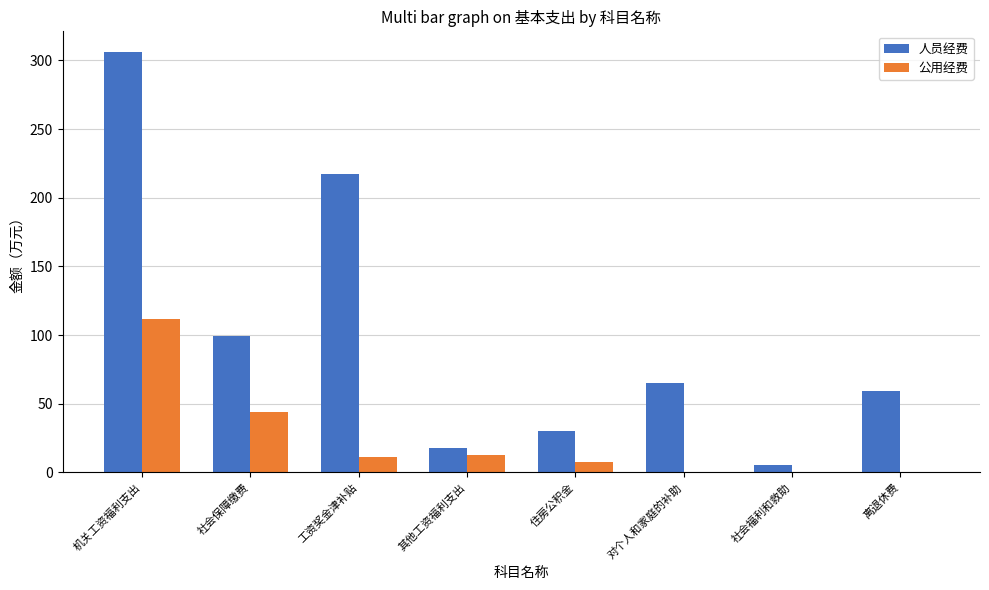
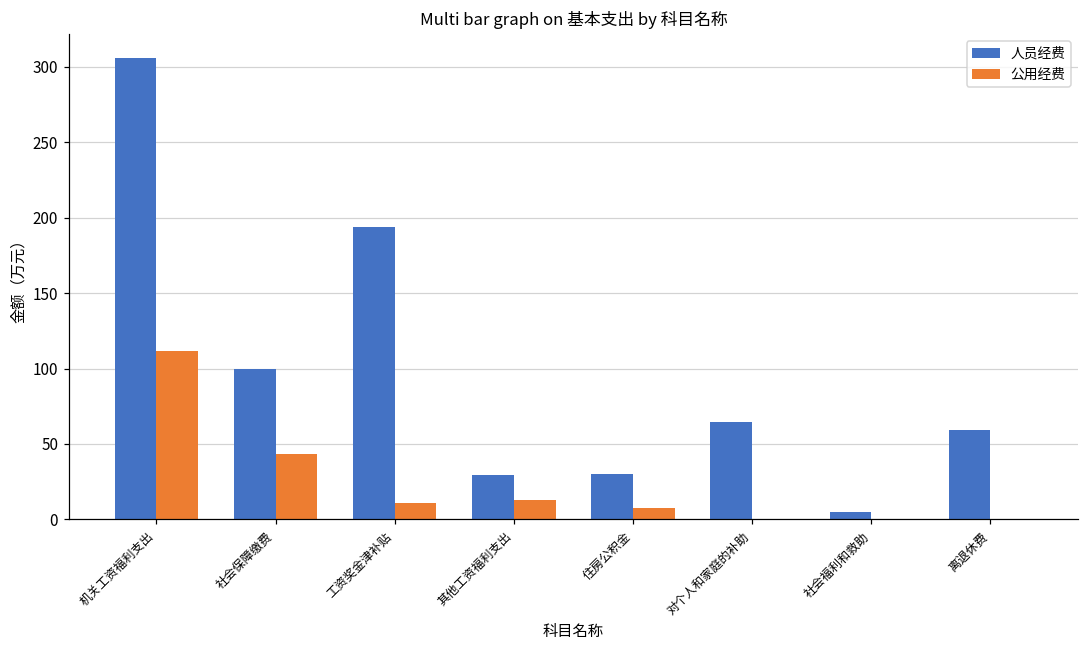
人员经费, 工资奖金津补贴: 218 -> 194
人员经费, 其他工资福利支出: 18 -> 30
